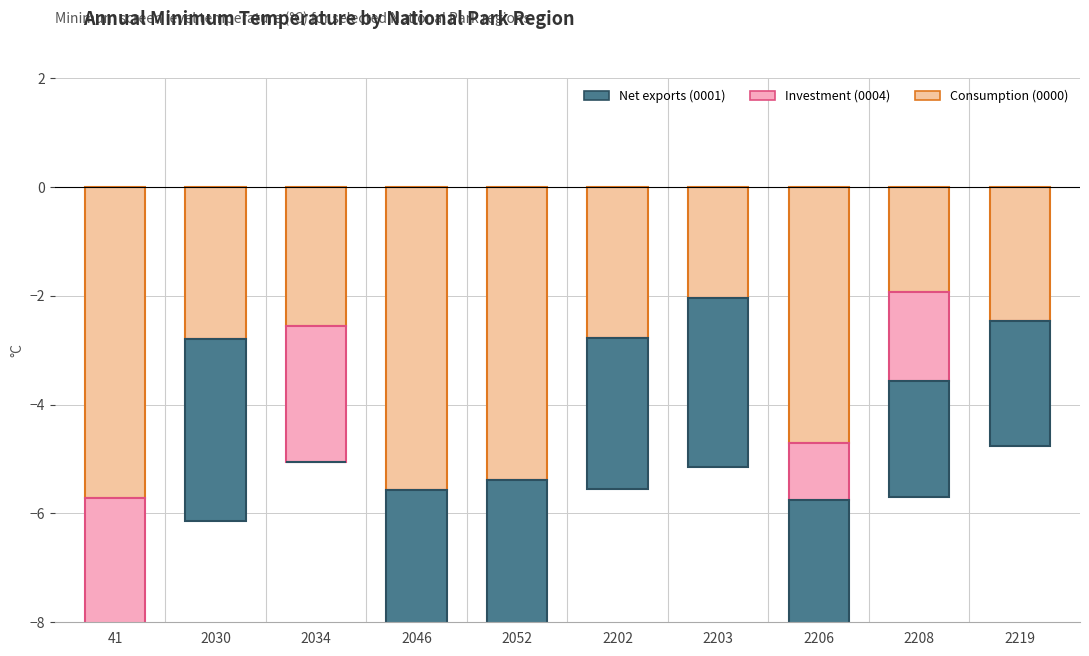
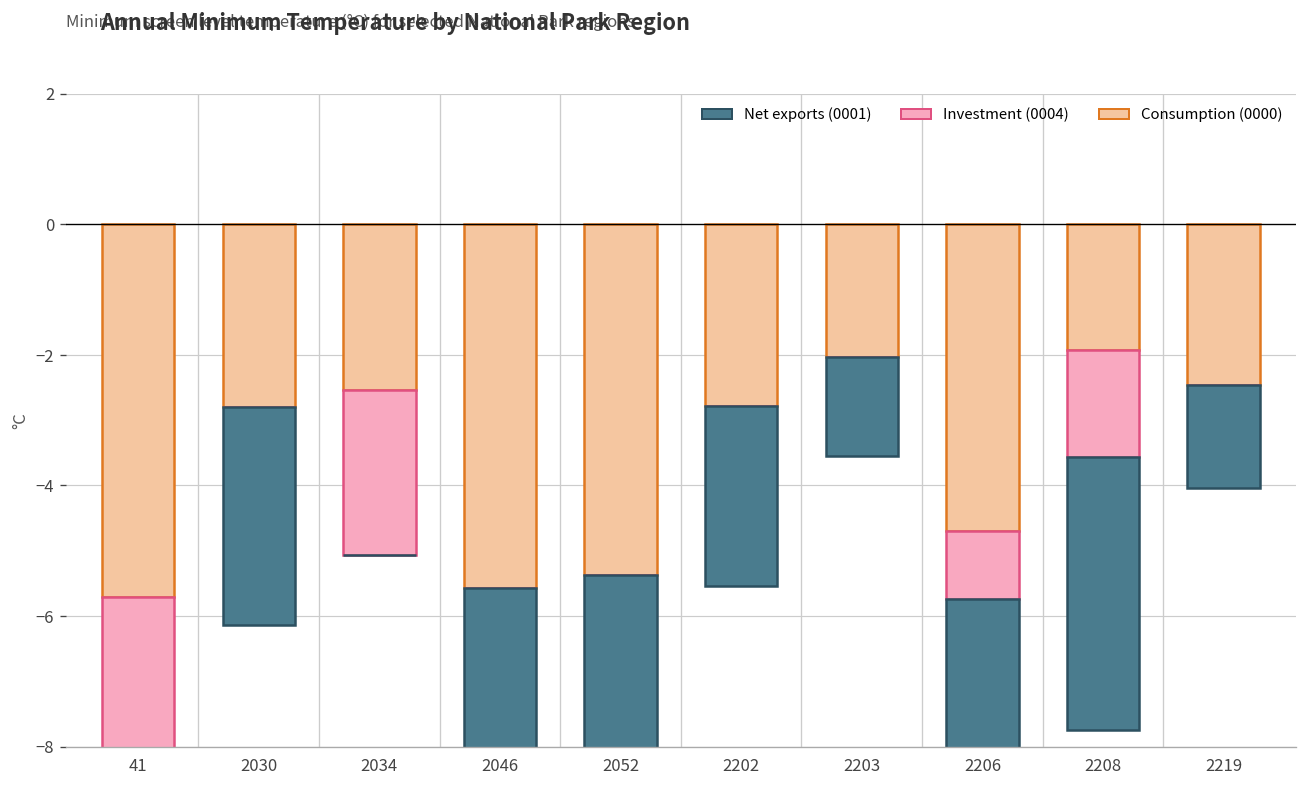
Net exports (0001), 2203: -3.1 -> -1.5
Net exports (0001), 2208: -2.1 -> -4.2
Net exports (0001), 2219: -2.3 -> -1.6
